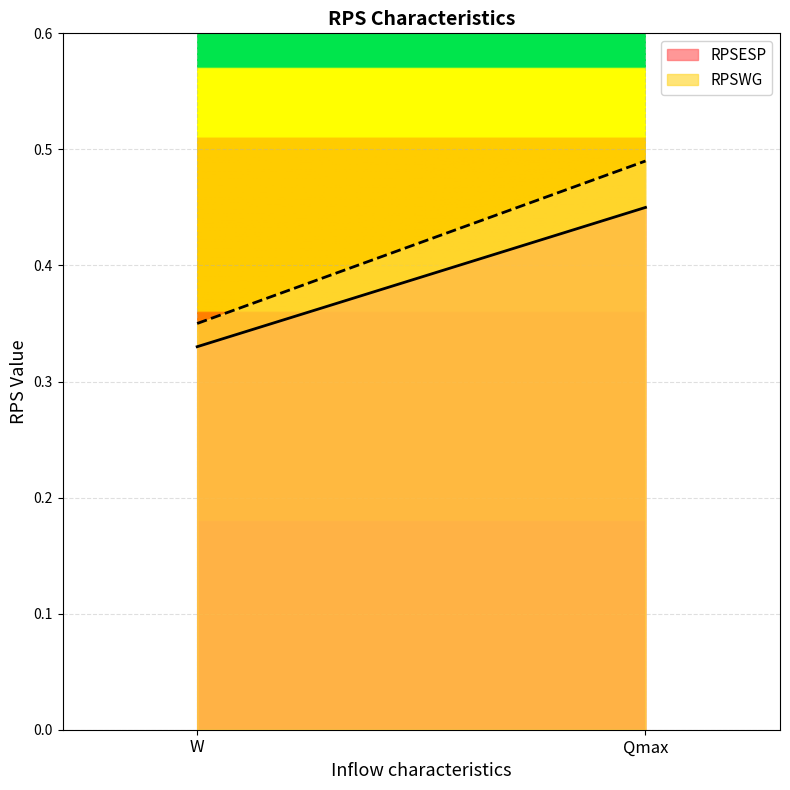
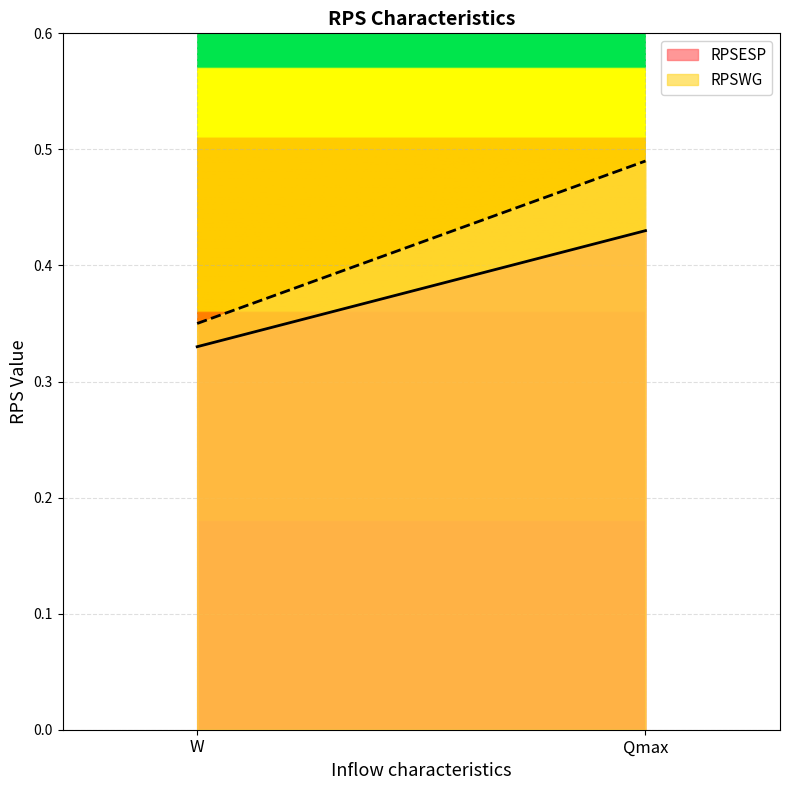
RPSESP, Qmax: 0.45 -> 0.43
